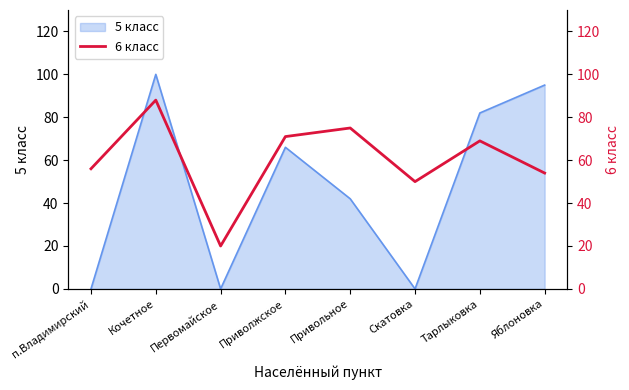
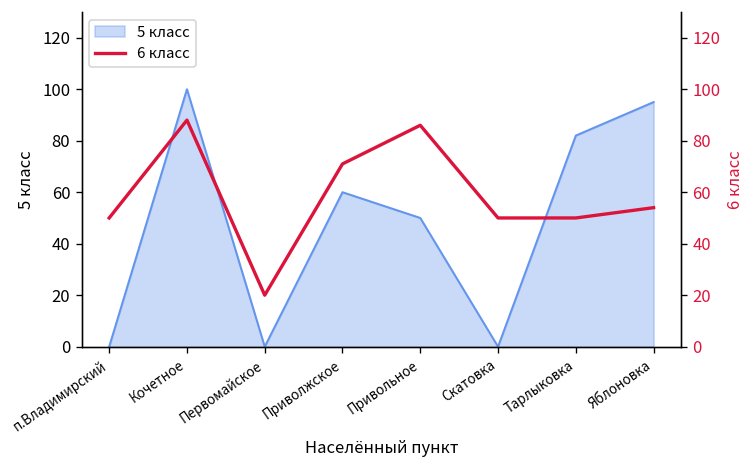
5 класс, Приволжское: 66 -> 60
5 класс, Привольное: 42 -> 50
6 класс, п.Владимирский: 56 -> 50
6 класс, Привольное: 75 -> 86
6 класс, Тарлыковка: 69 -> 50
